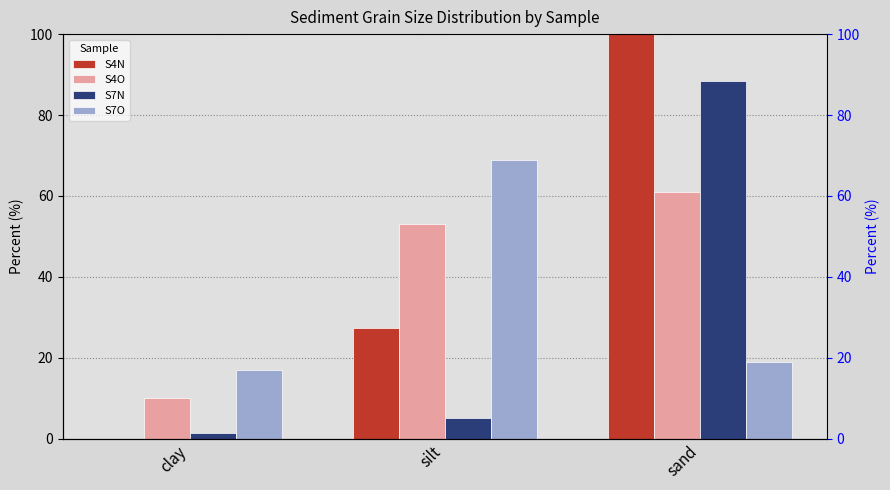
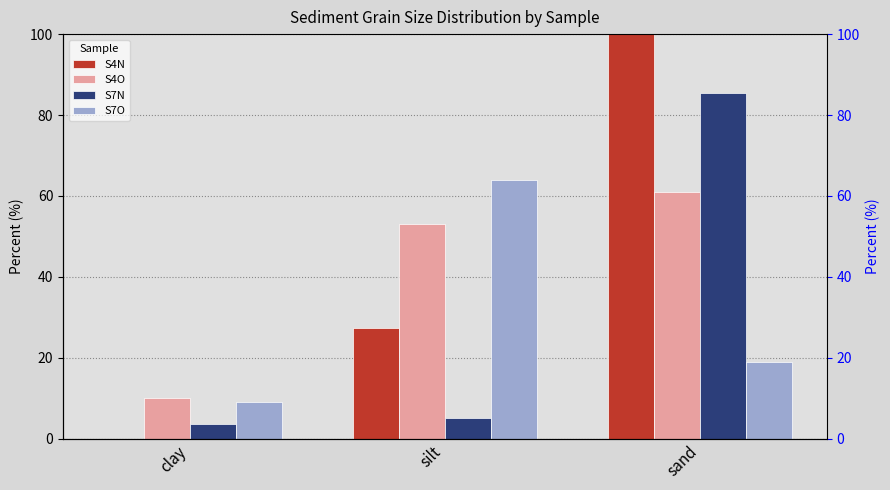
S7N, clay: 1 -> 4
S7O, clay: 17 -> 9
S7O, silt: 69 -> 64
S7N, sand: 88 -> 86
